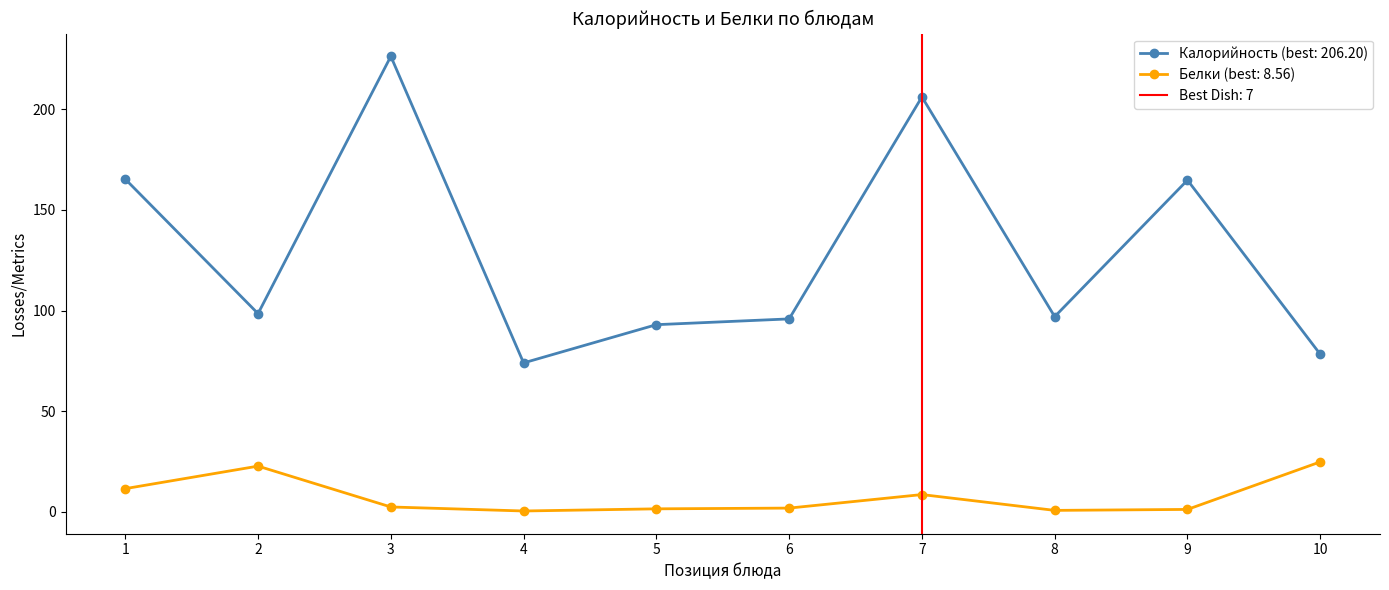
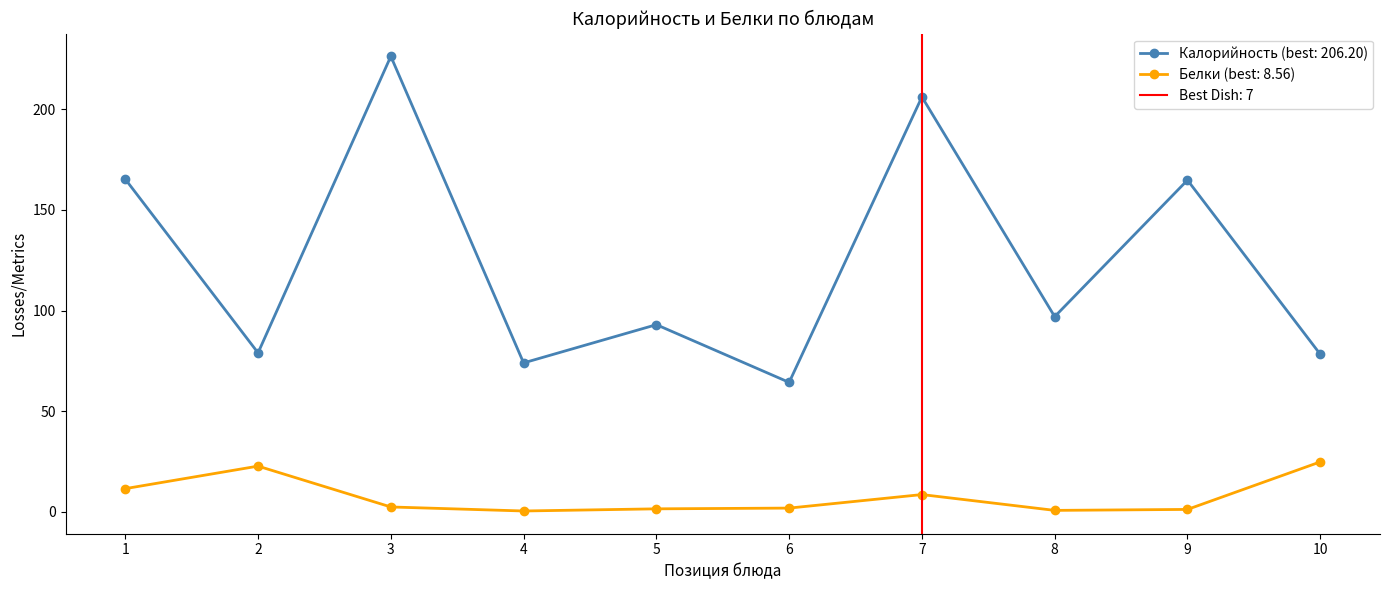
Калорийность (best: 206.20), 2: 99 -> 79
Калорийность (best: 206.20), 6: 96 -> 64
